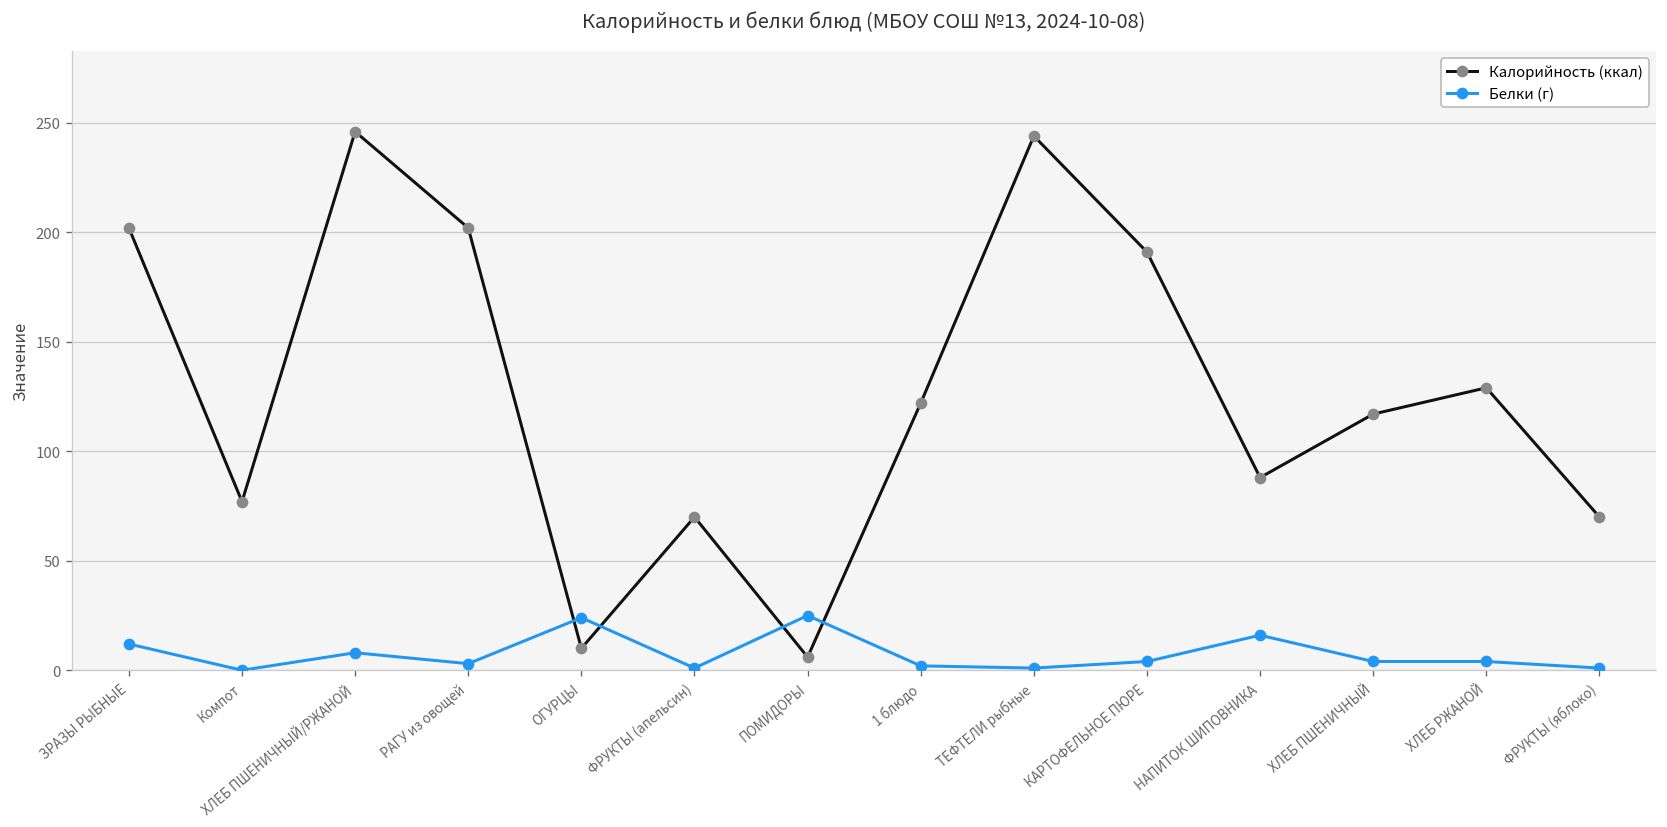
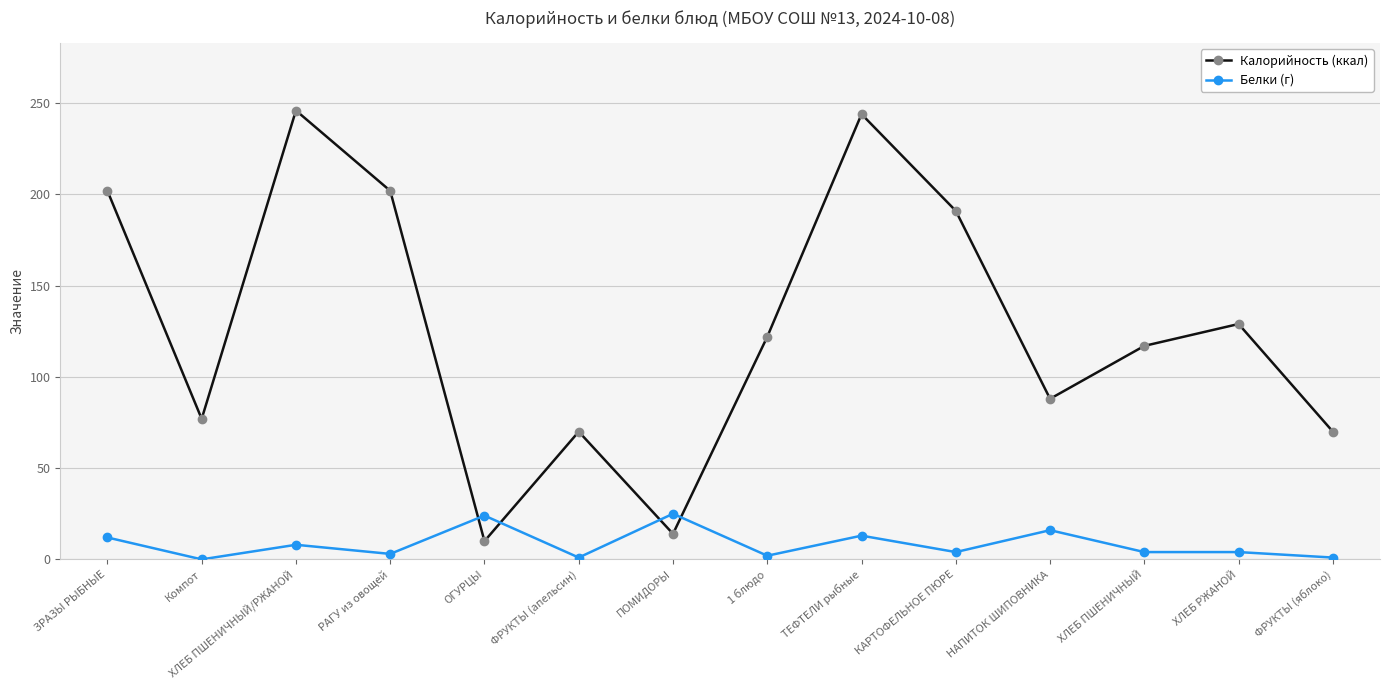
Калорийность (ккал), ПОМИДОРЫ: 6 -> 14
Белки (г), ТЕФТЕЛИ рыбные: 1 -> 13
